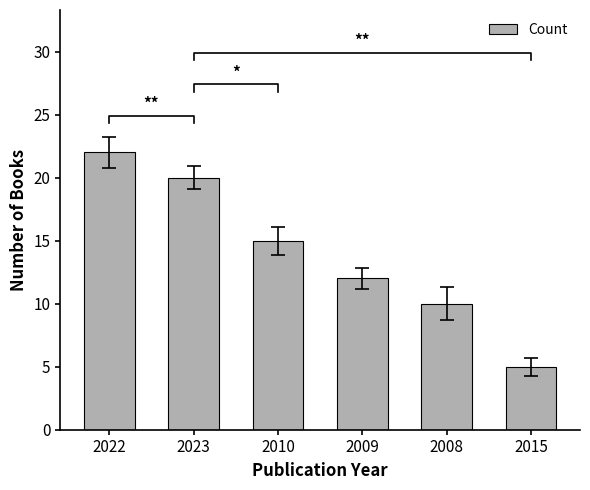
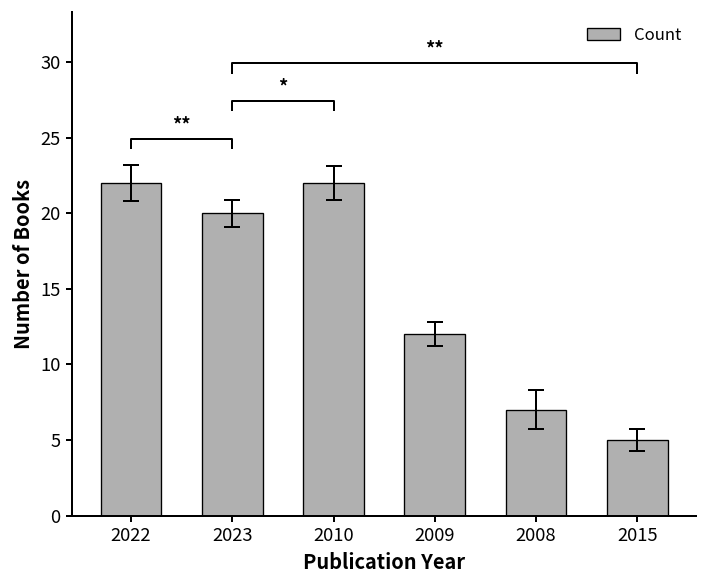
Count, 2010: 15 -> 22
Count, 2008: 10 -> 7
